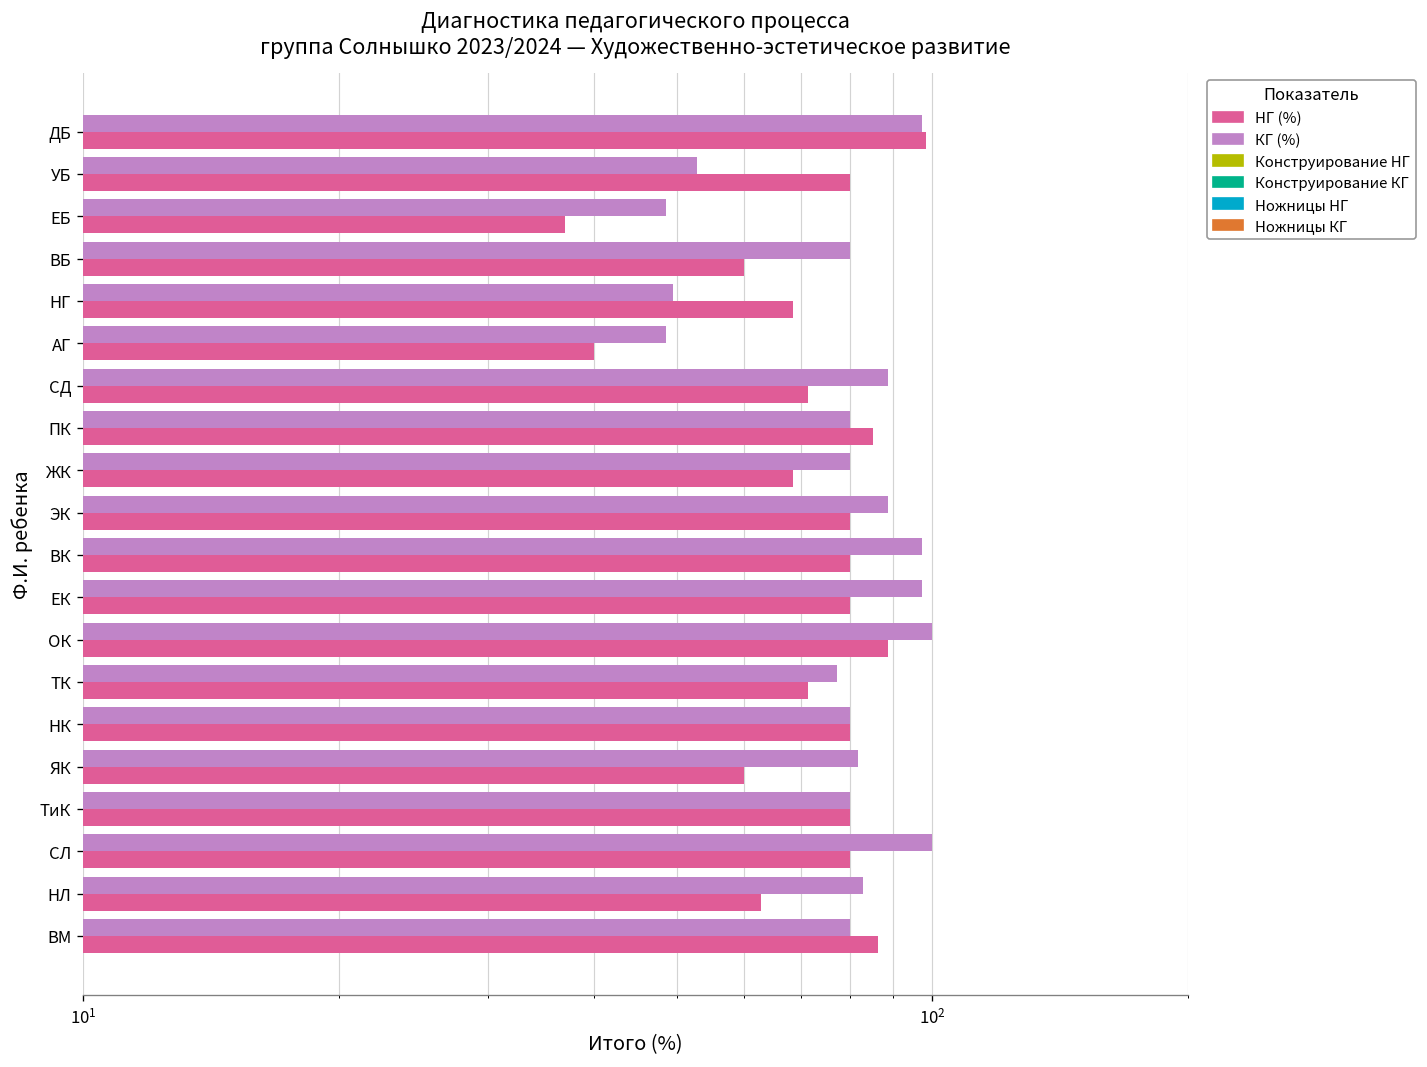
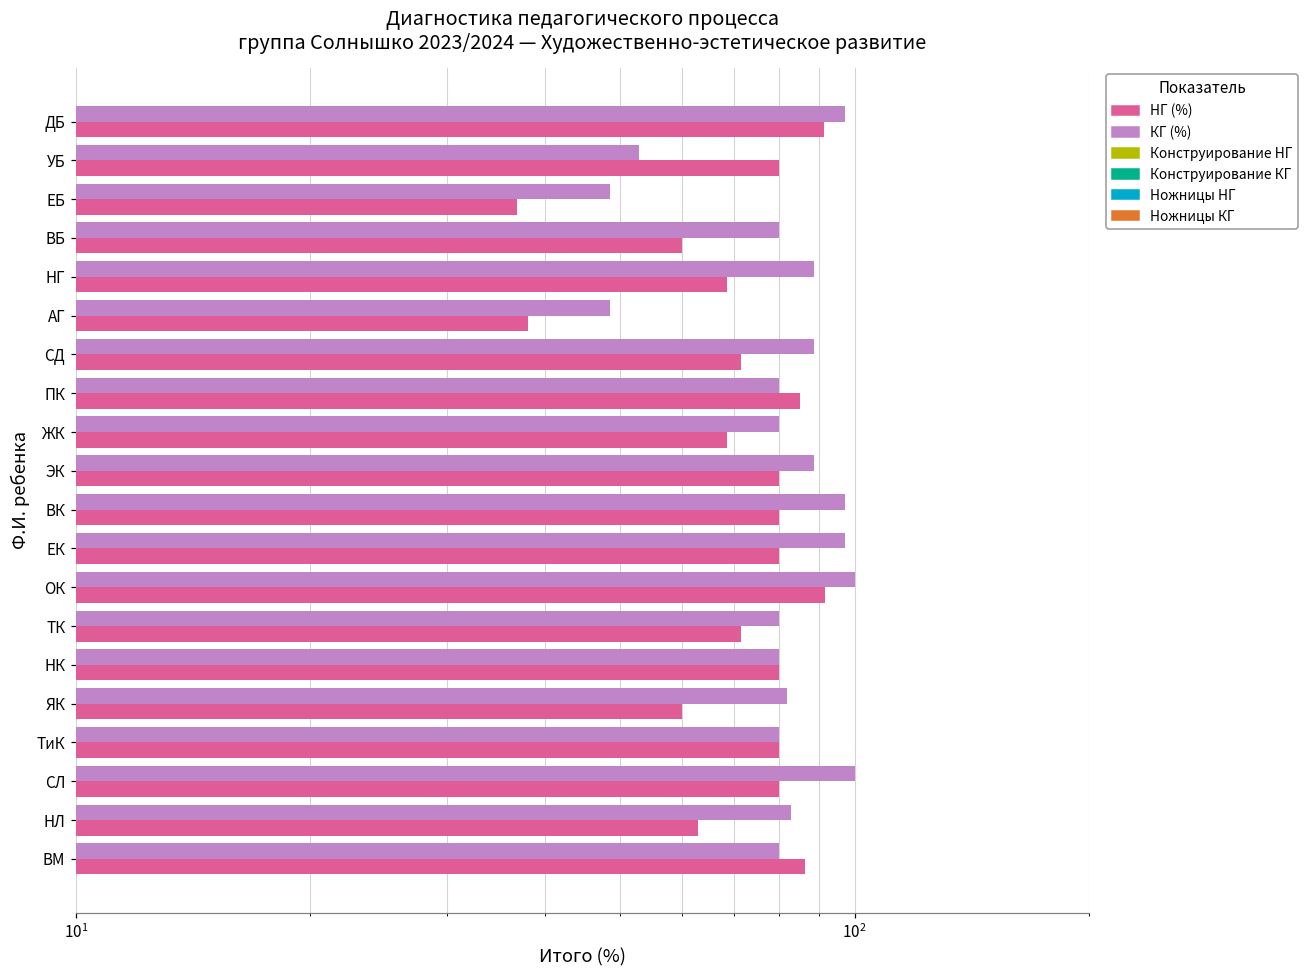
НГ (%), ДБ: 98 -> 91
КГ (%), НГ: 50 -> 89
НГ (%), АГ: 40 -> 38
НГ (%), ОК: 89 -> 92
КГ (%), ТК: 77 -> 80
